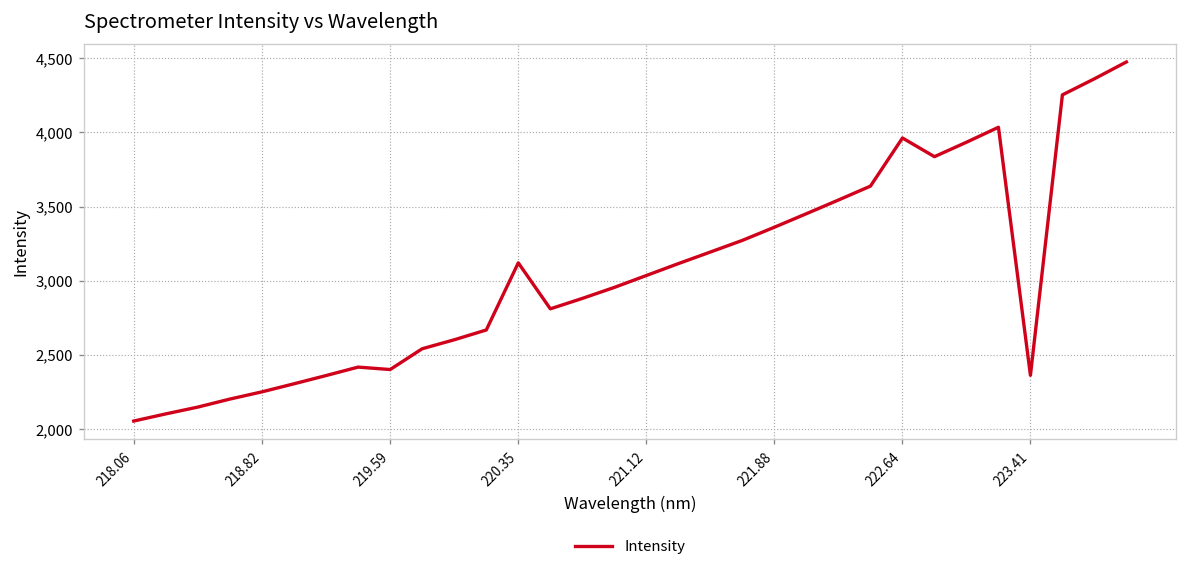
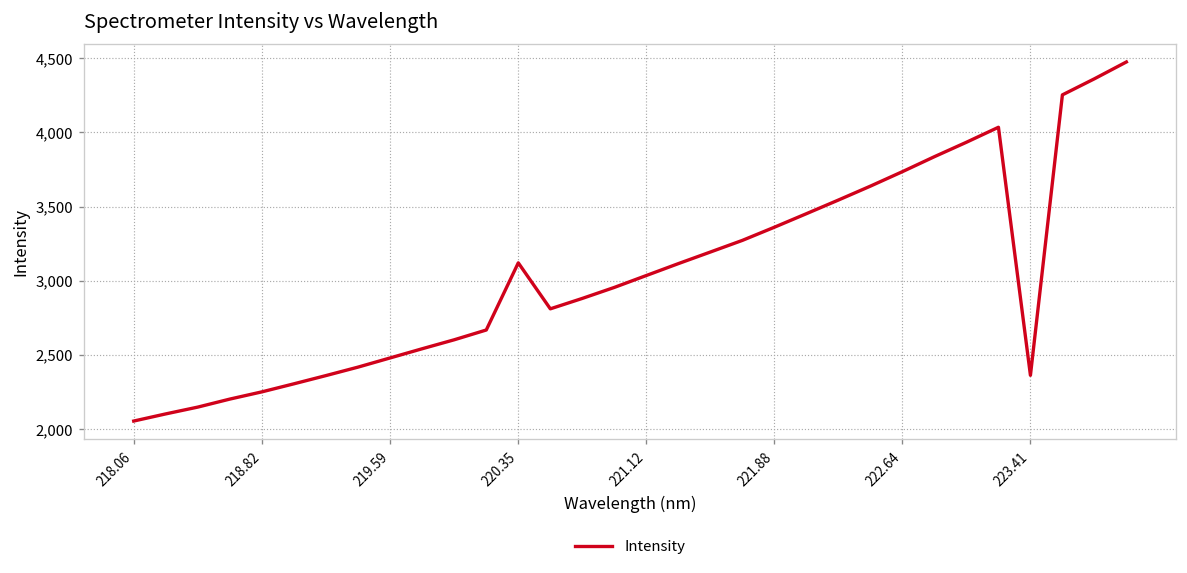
219.59: 2,400 -> 2,480
222.64: 3,960 -> 3,740
